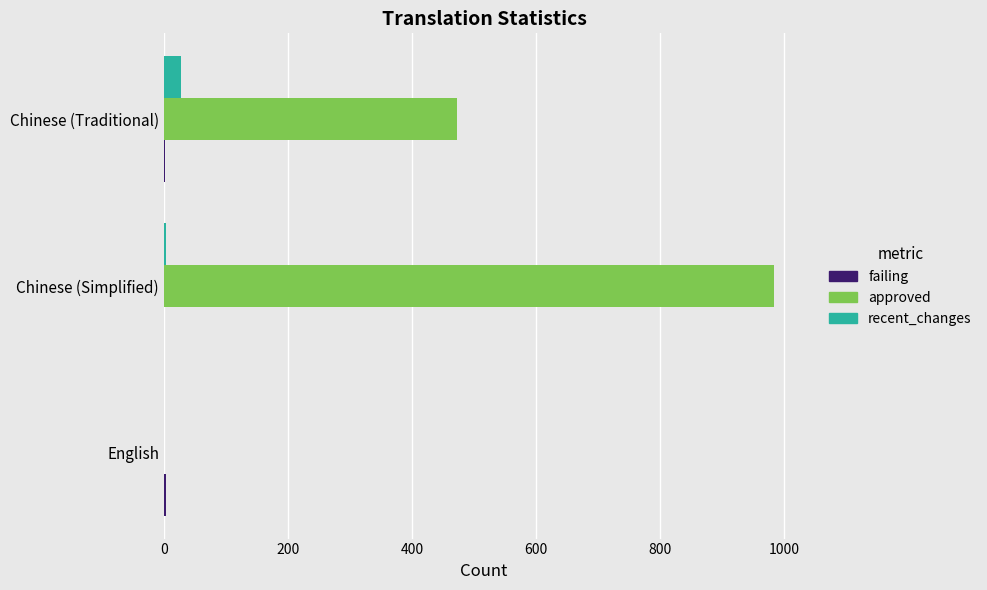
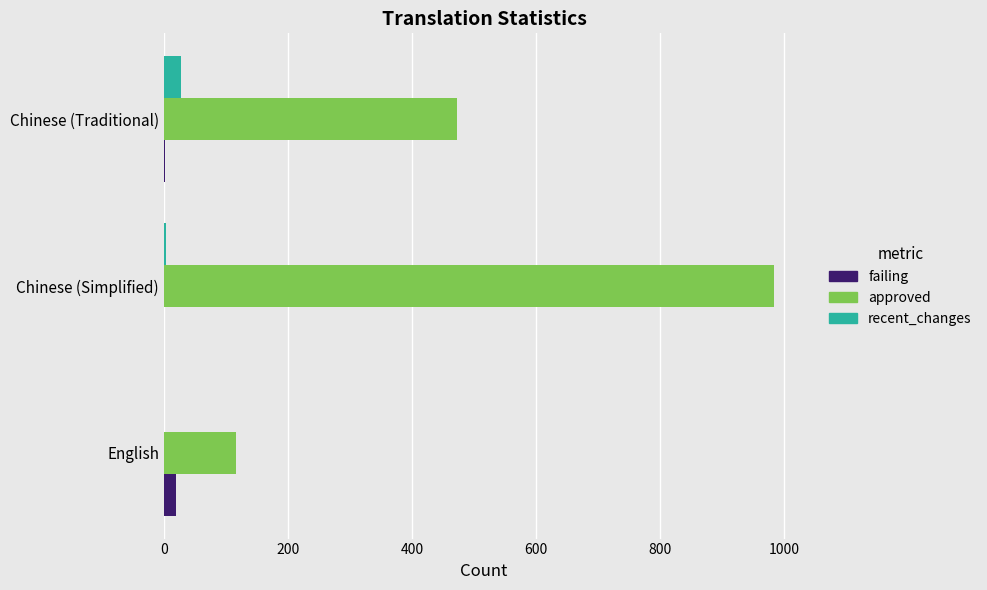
approved, English: 0 -> 120
failing, English: 0 -> 20
